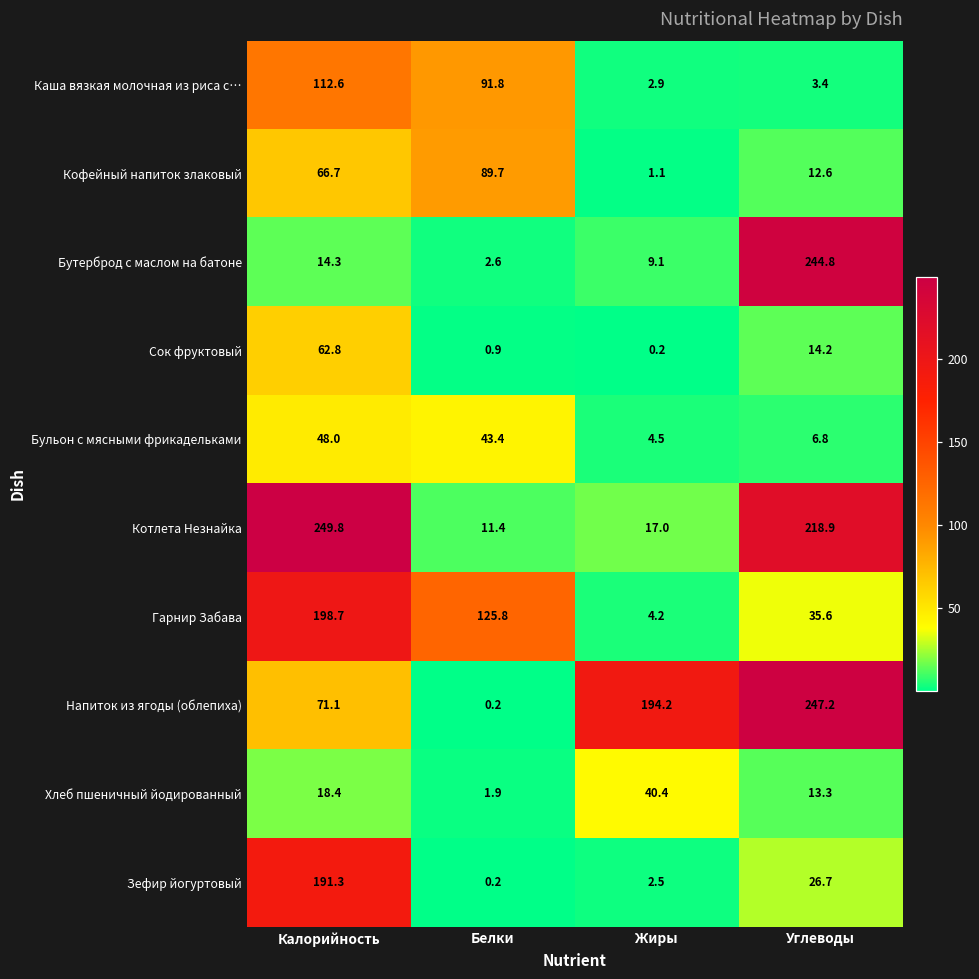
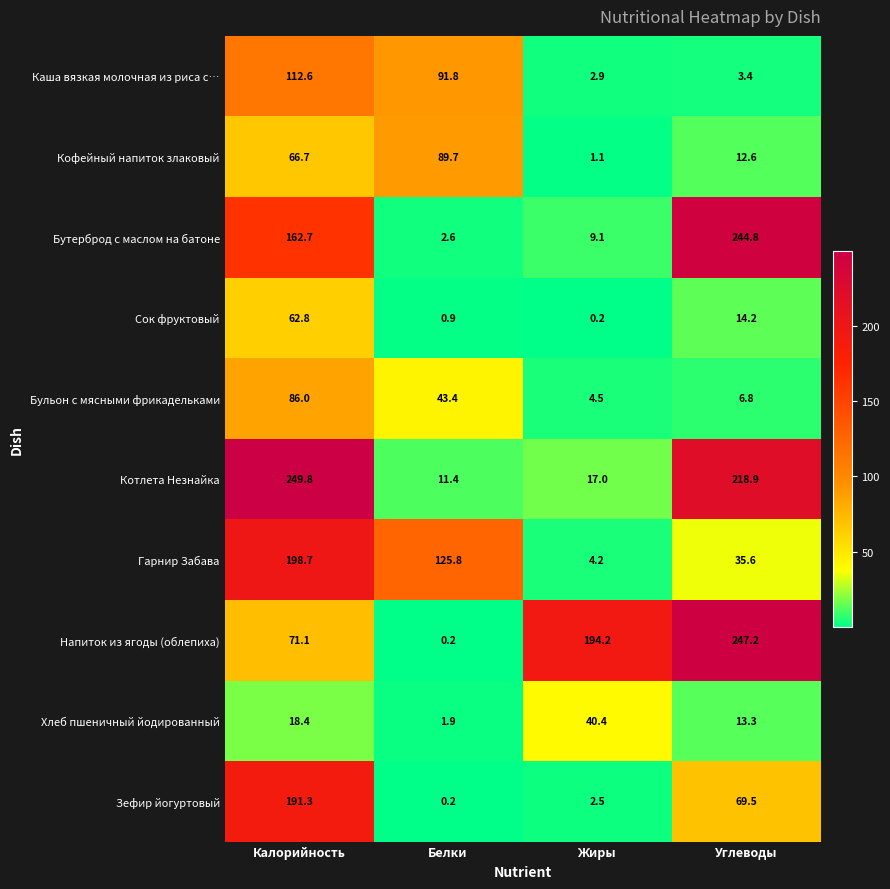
Бутерброд с маслом на батоне, Калорийность: 14.3 -> 162.7
Бульон с мясными фрикадельками, Калорийность: 48.0 -> 86.0
Зефир йогуртовый, Углеводы: 26.7 -> 69.5
